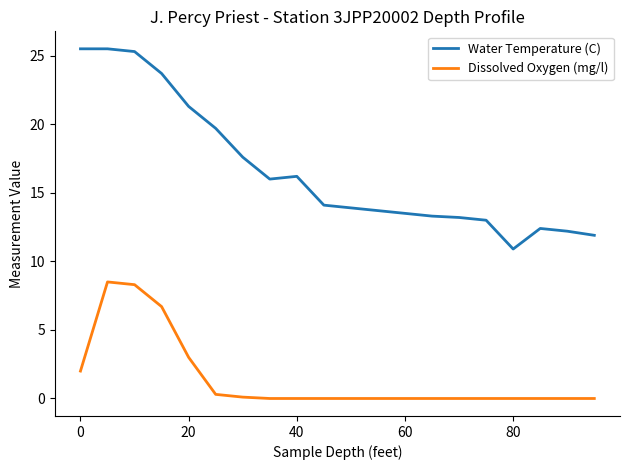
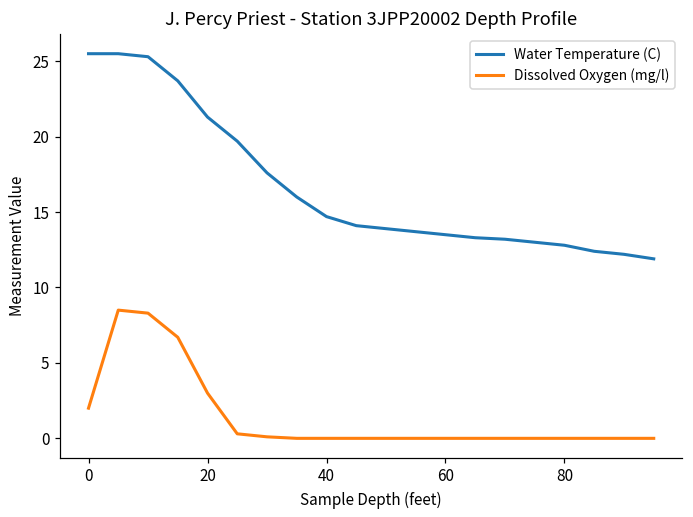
Water Temperature (C), 40: 16.2 -> 14.7
Water Temperature (C), 80: 10.9 -> 12.8
